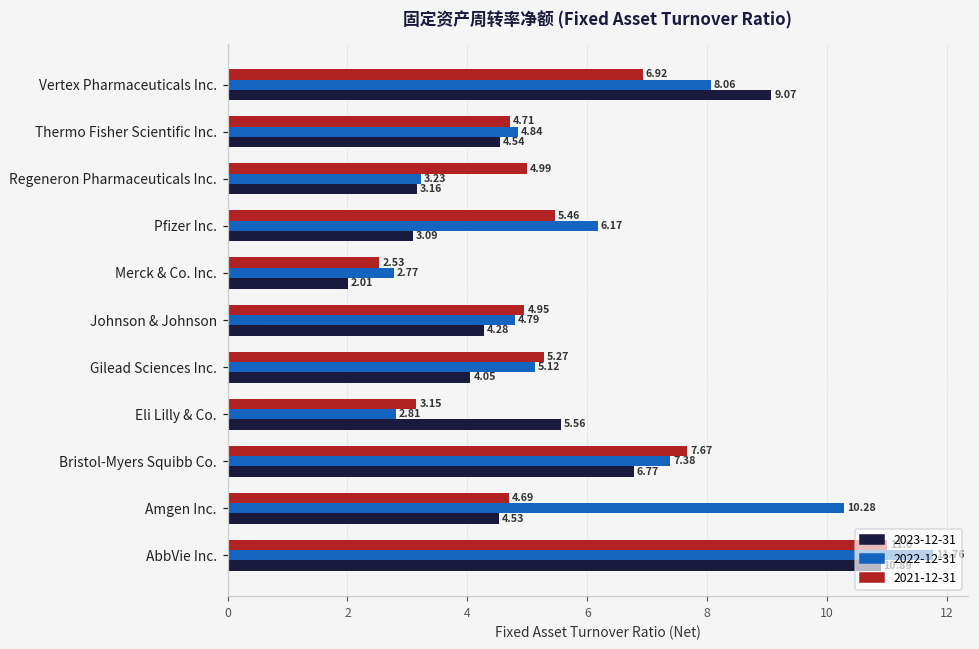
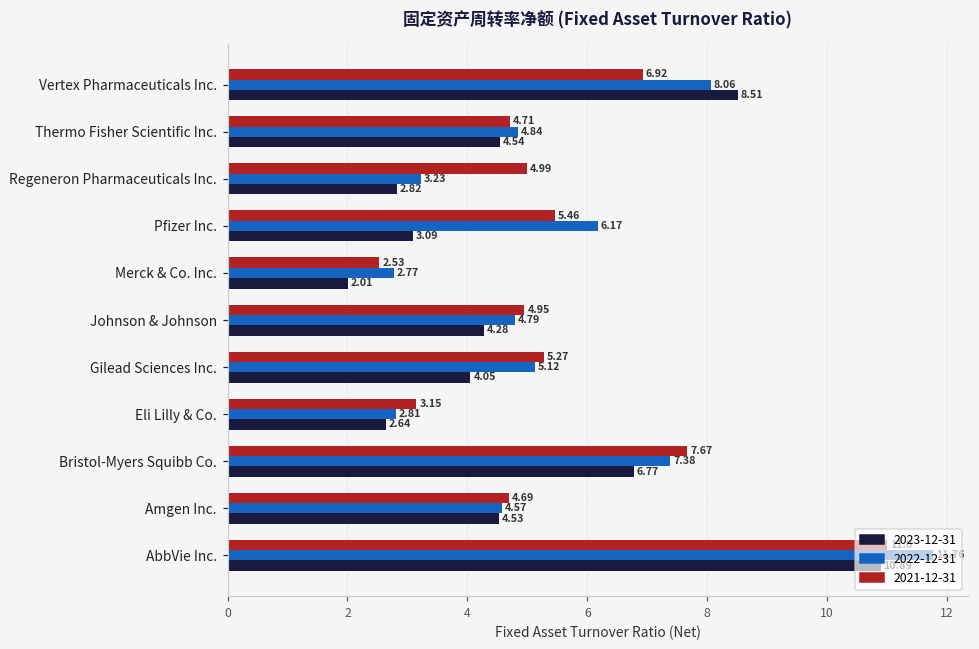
2023-12-31, Vertex Pharmaceuticals Inc.: 9.07 -> 8.51
2023-12-31, Regeneron Pharmaceuticals Inc.: 3.16 -> 2.82
2023-12-31, Eli Lilly & Co.: 5.56 -> 2.64
2022-12-31, Amgen Inc.: 10.28 -> 4.57
